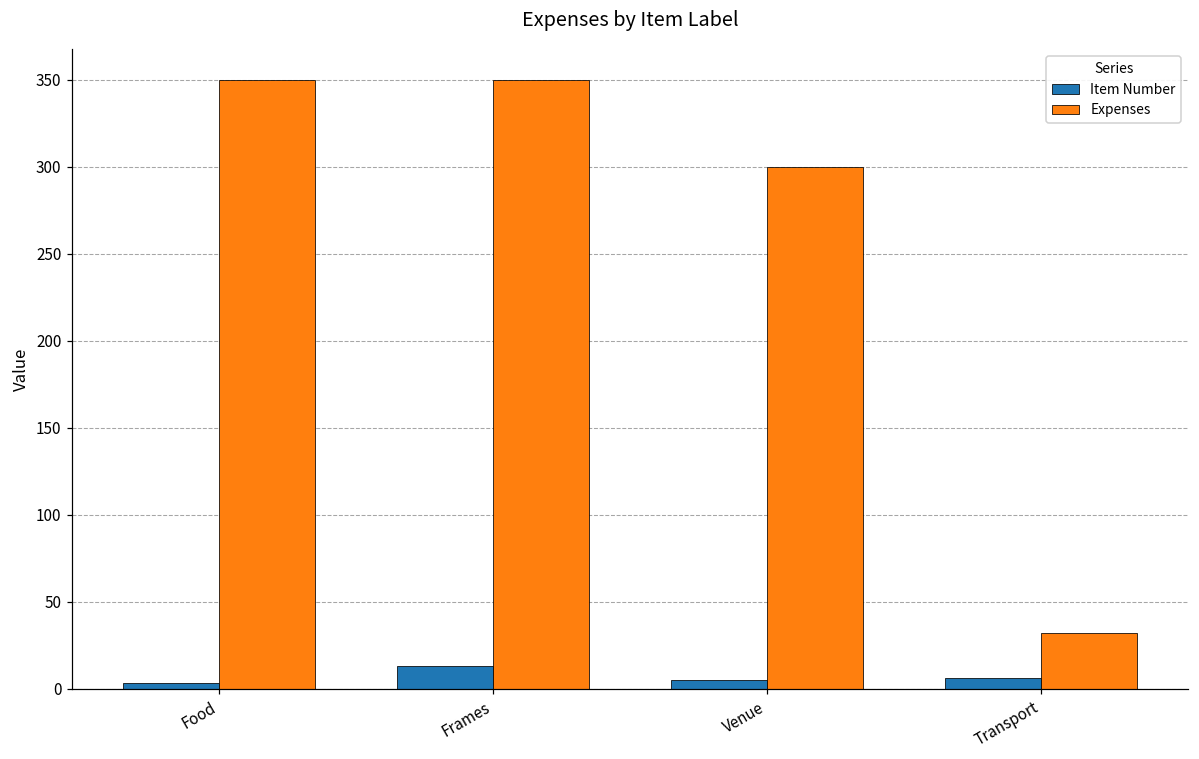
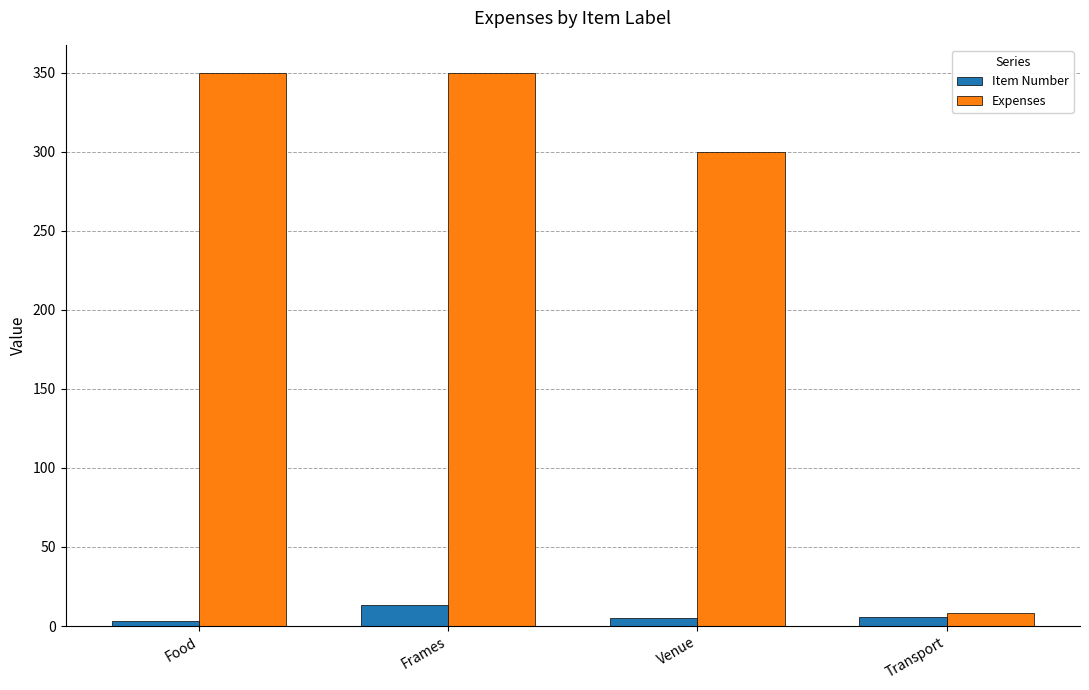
Expenses, Transport: 32 -> 8
